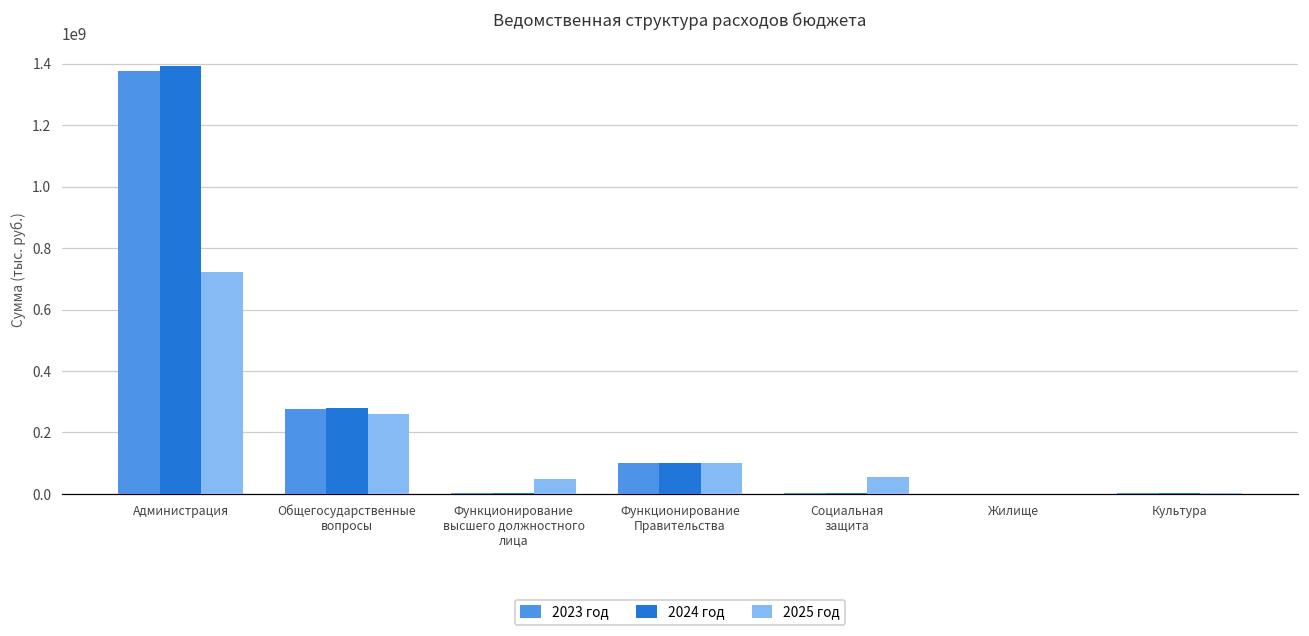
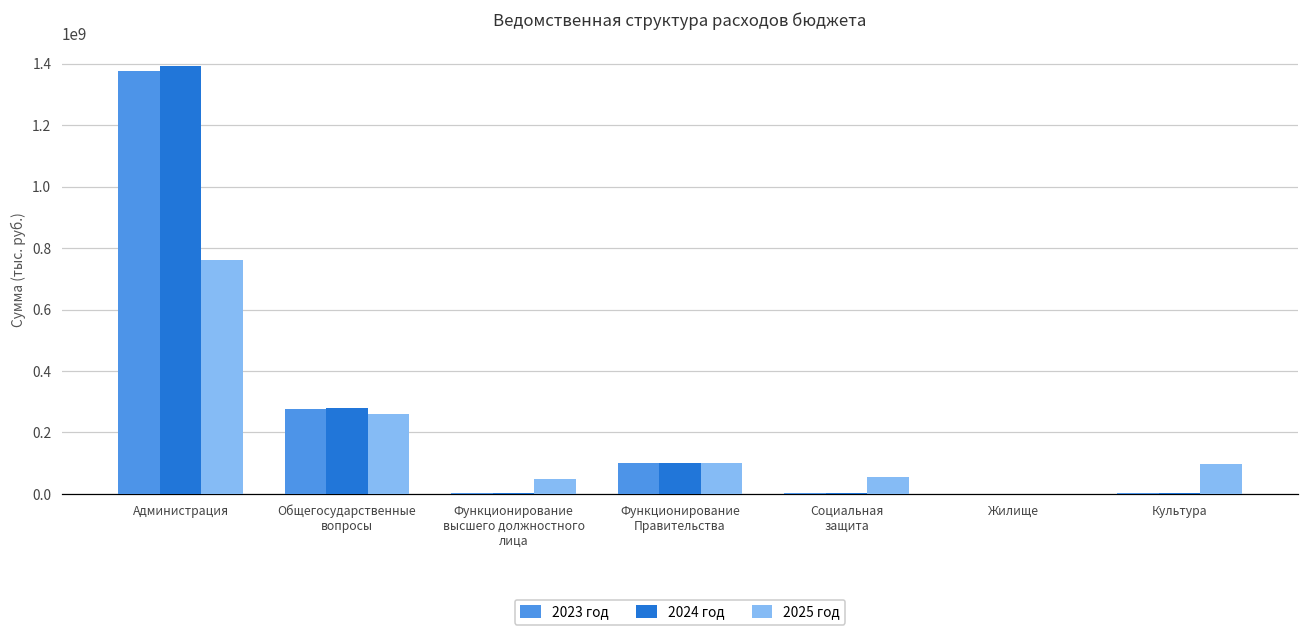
2025 год, Администрация: 720000000 -> 760000000
2025 год, Культура: 0 -> 100000000
